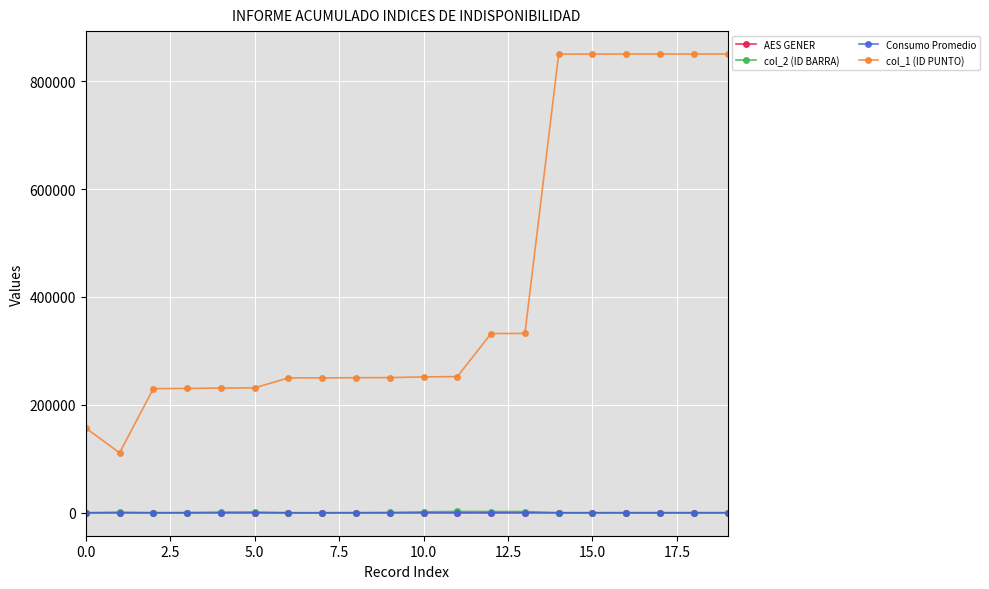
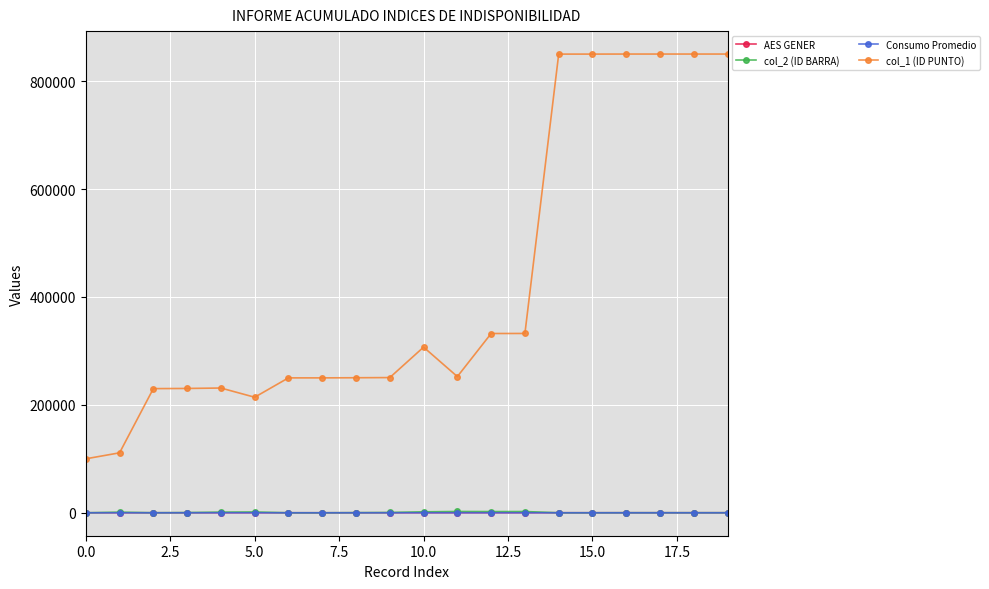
col_1 (ID PUNTO), 0.0: 160000 -> 100000
col_1 (ID PUNTO), 5.0: 230000 -> 210000
col_1 (ID PUNTO), 10.0: 250000 -> 310000
